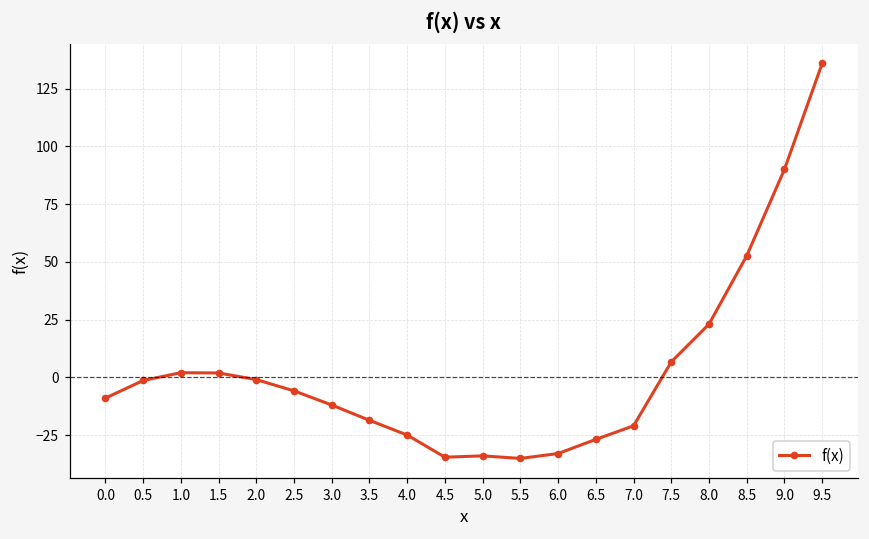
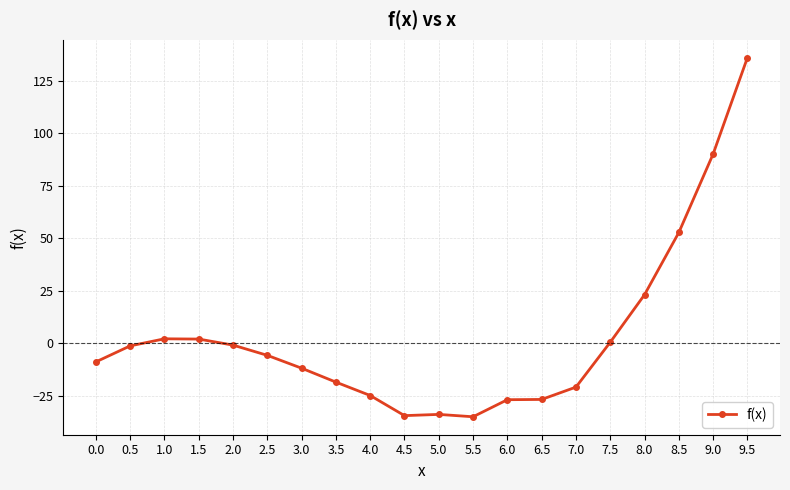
6.0: -33 -> -27
7.5: 7 -> 0
